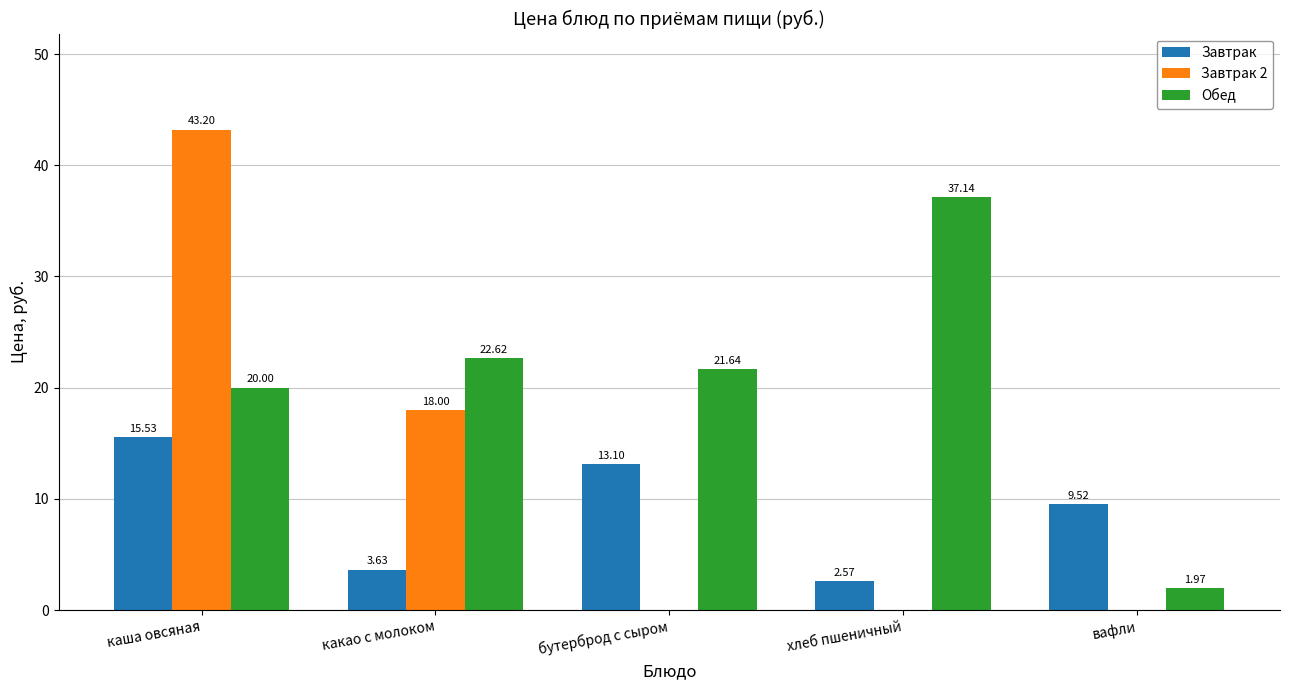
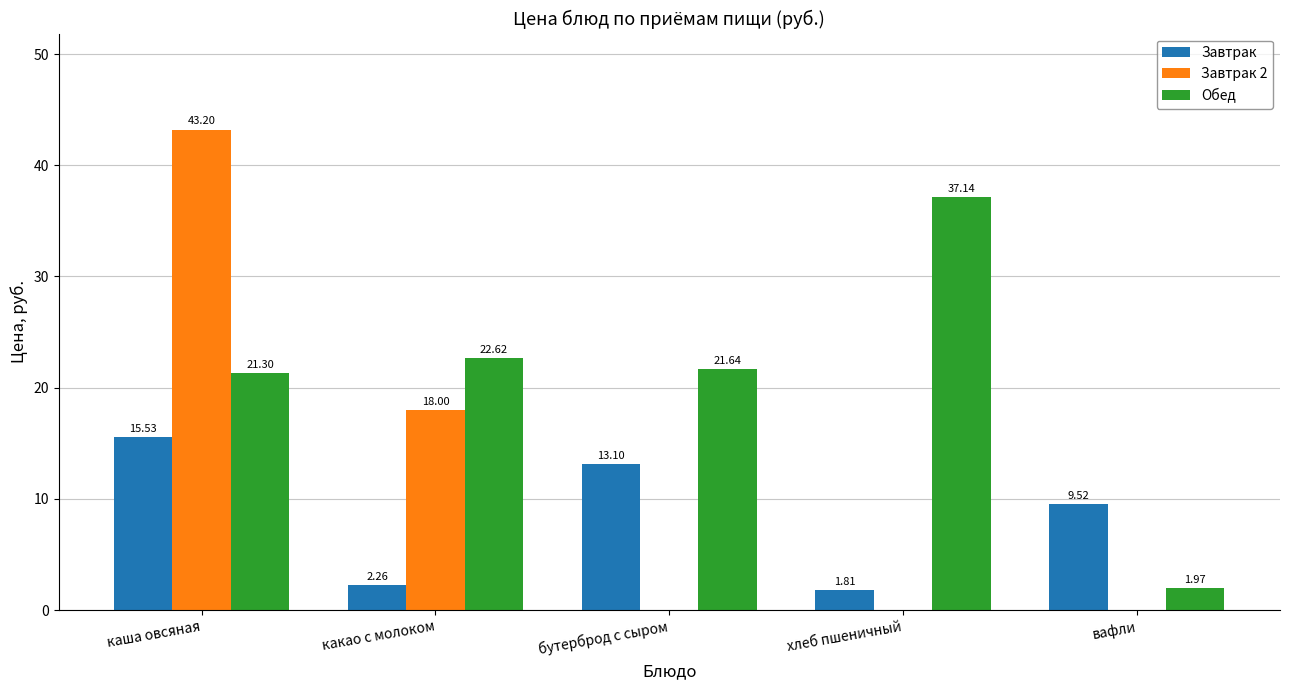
Обед, каша овсяная: 20.00 -> 21.30
Завтрак, какао с молоком: 3.63 -> 2.26
Завтрак, хлеб пшеничный: 2.57 -> 1.81
